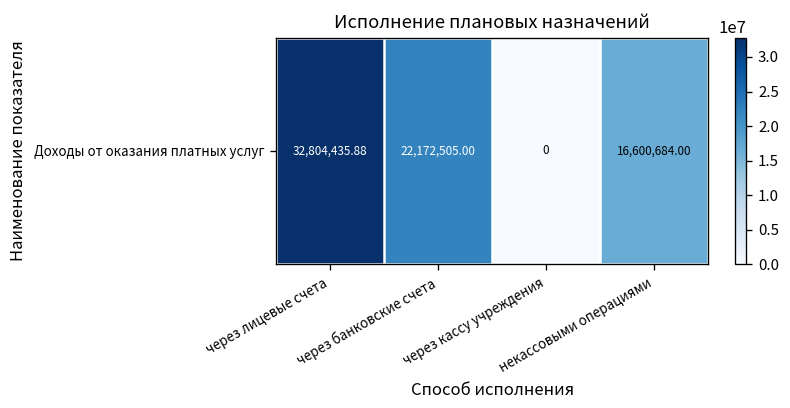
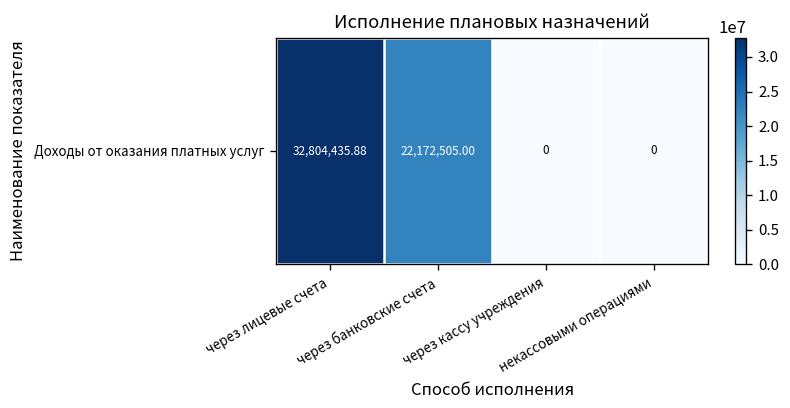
Доходы от оказания платных услуг, некассовыми операциями: 16,600,684.00 -> 0
